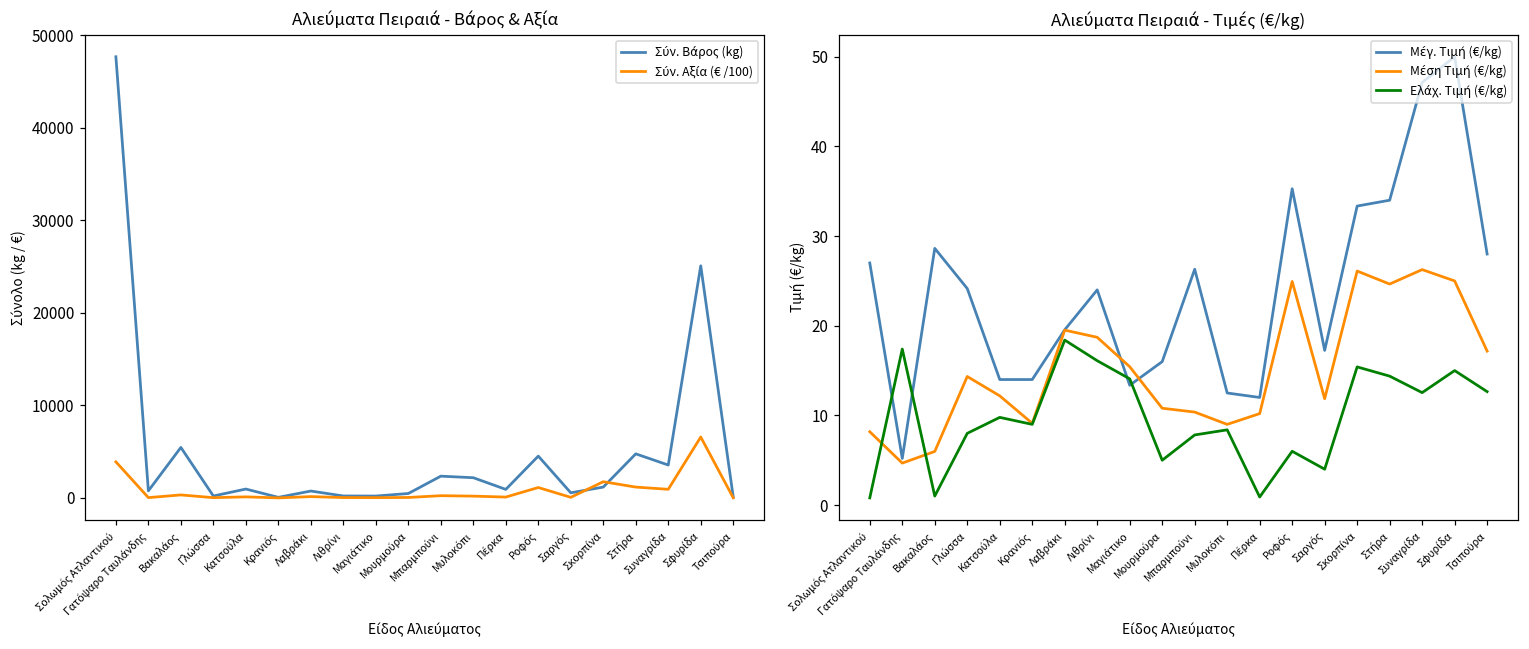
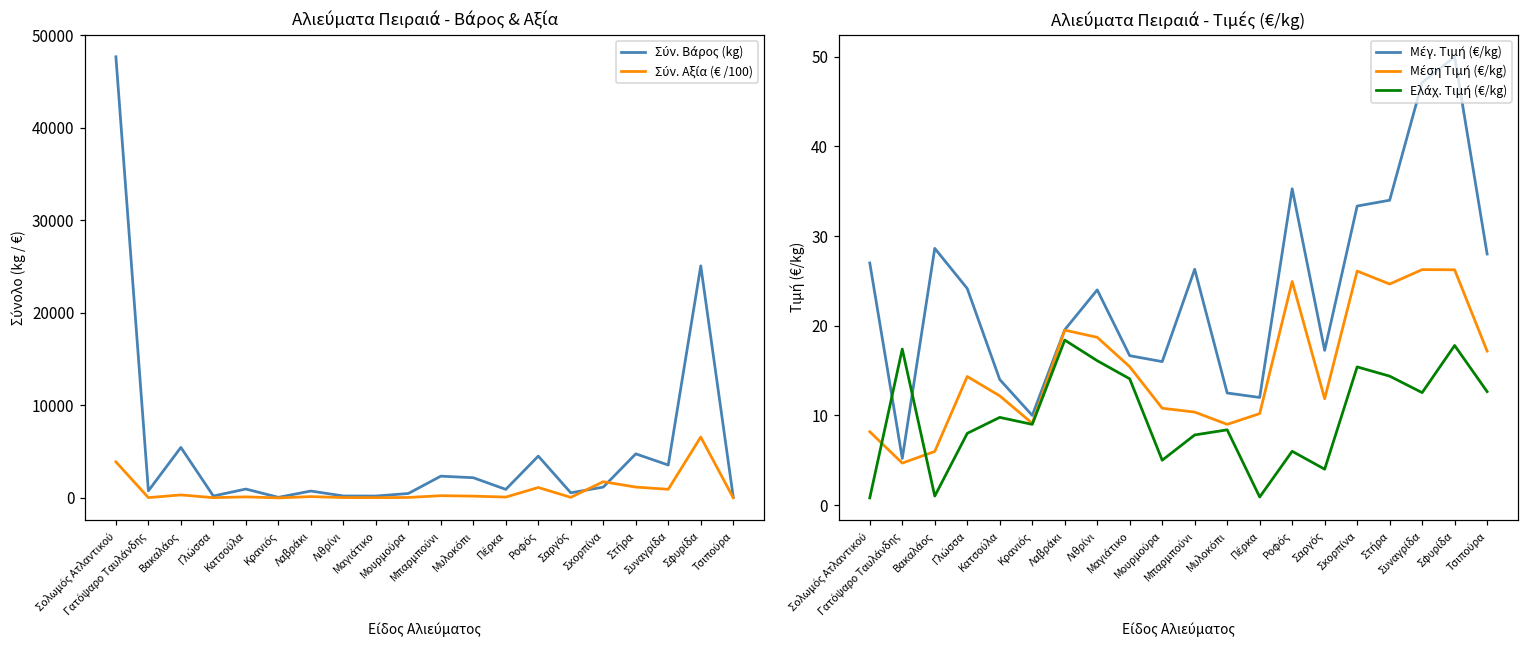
Αλιεύματα Πειραιά - Τιμές (€/kg), Μέγ. Τιμή (€/kg), Κρανιός: 14 -> 10
Αλιεύματα Πειραιά - Τιμές (€/kg), Μέγ. Τιμή (€/kg), Μαγιάτικο: 13 -> 17
Αλιεύματα Πειραιά - Τιμές (€/kg), Μέση Τιμή (€/kg), Σφυρίδα: 25 -> 26
Αλιεύματα Πειραιά - Τιμές (€/kg), Ελάχ. Τιμή (€/kg), Σφυρίδα: 15 -> 18
